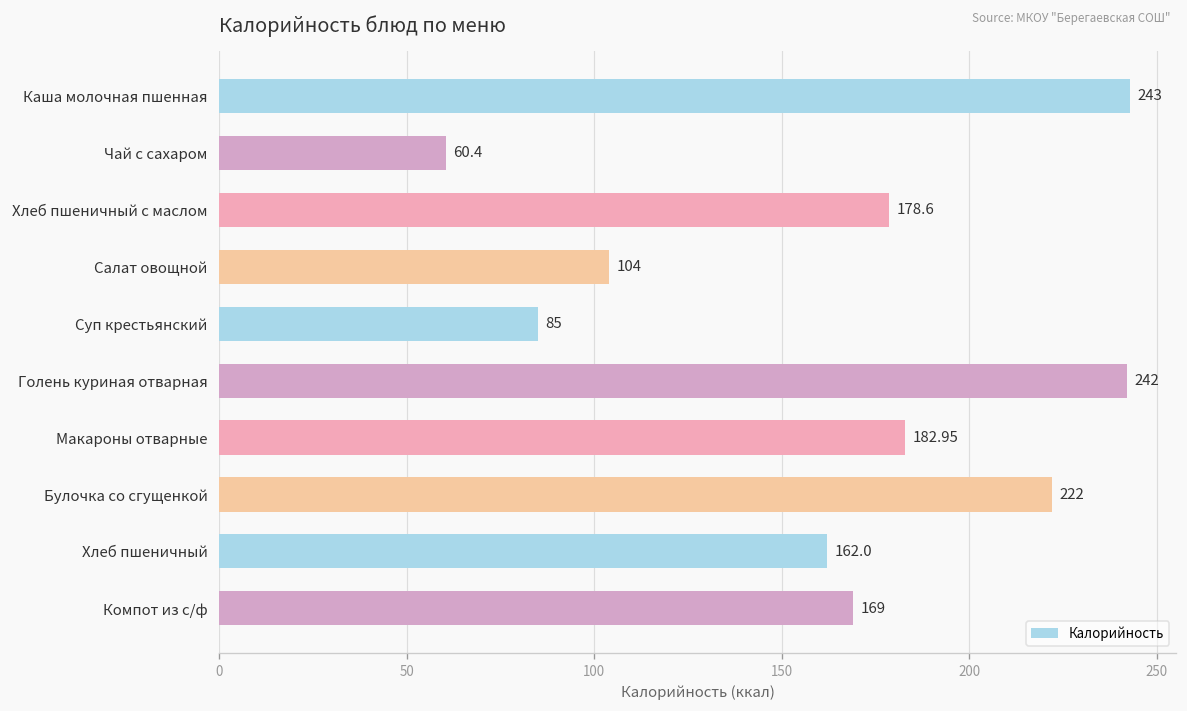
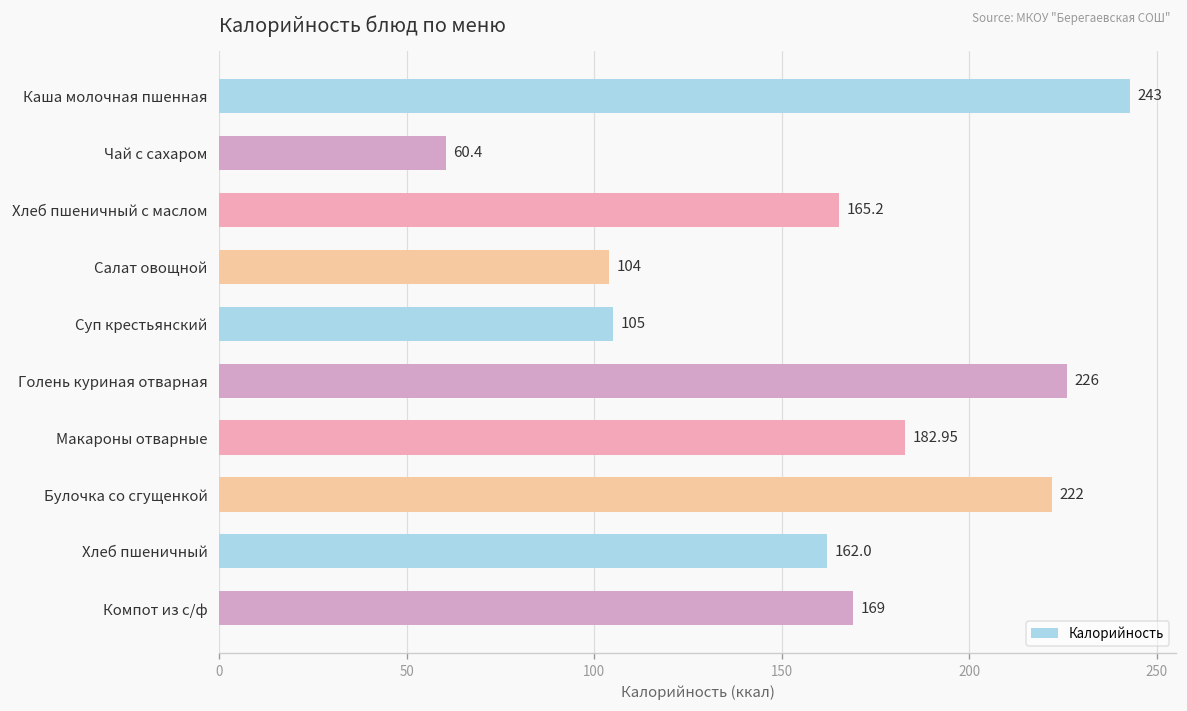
Хлеб пшеничный с маслом: 178.6 -> 165.2
Суп крестьянский: 85 -> 105
Голень куриная отварная: 242 -> 226
